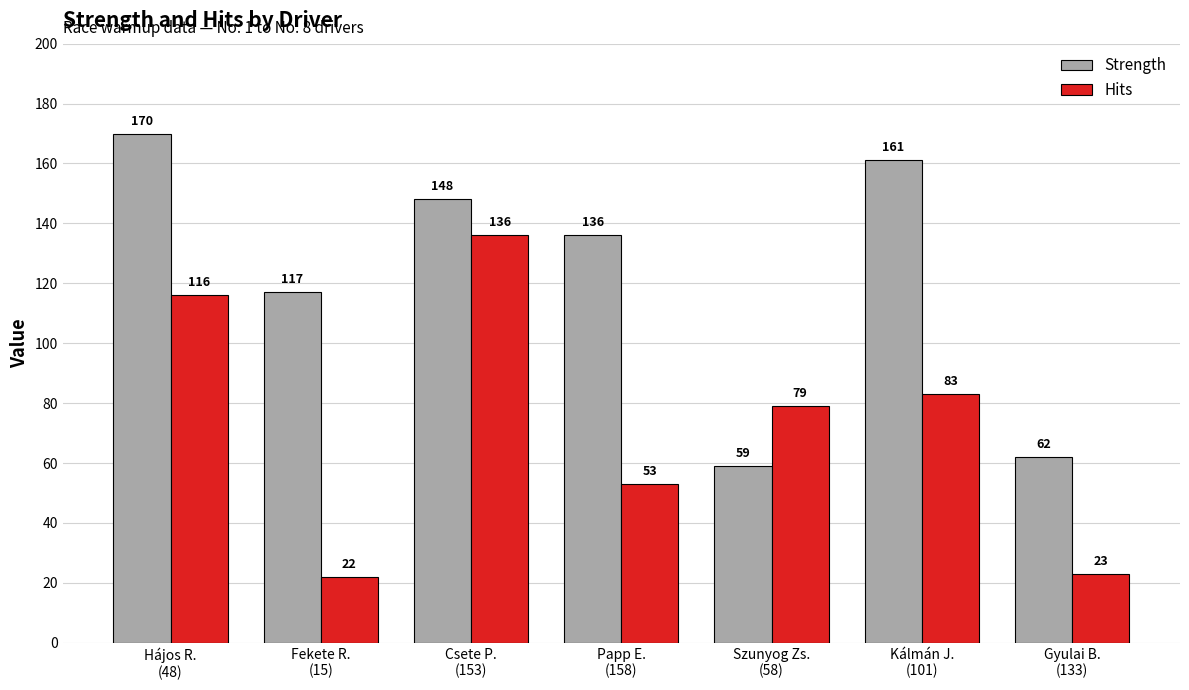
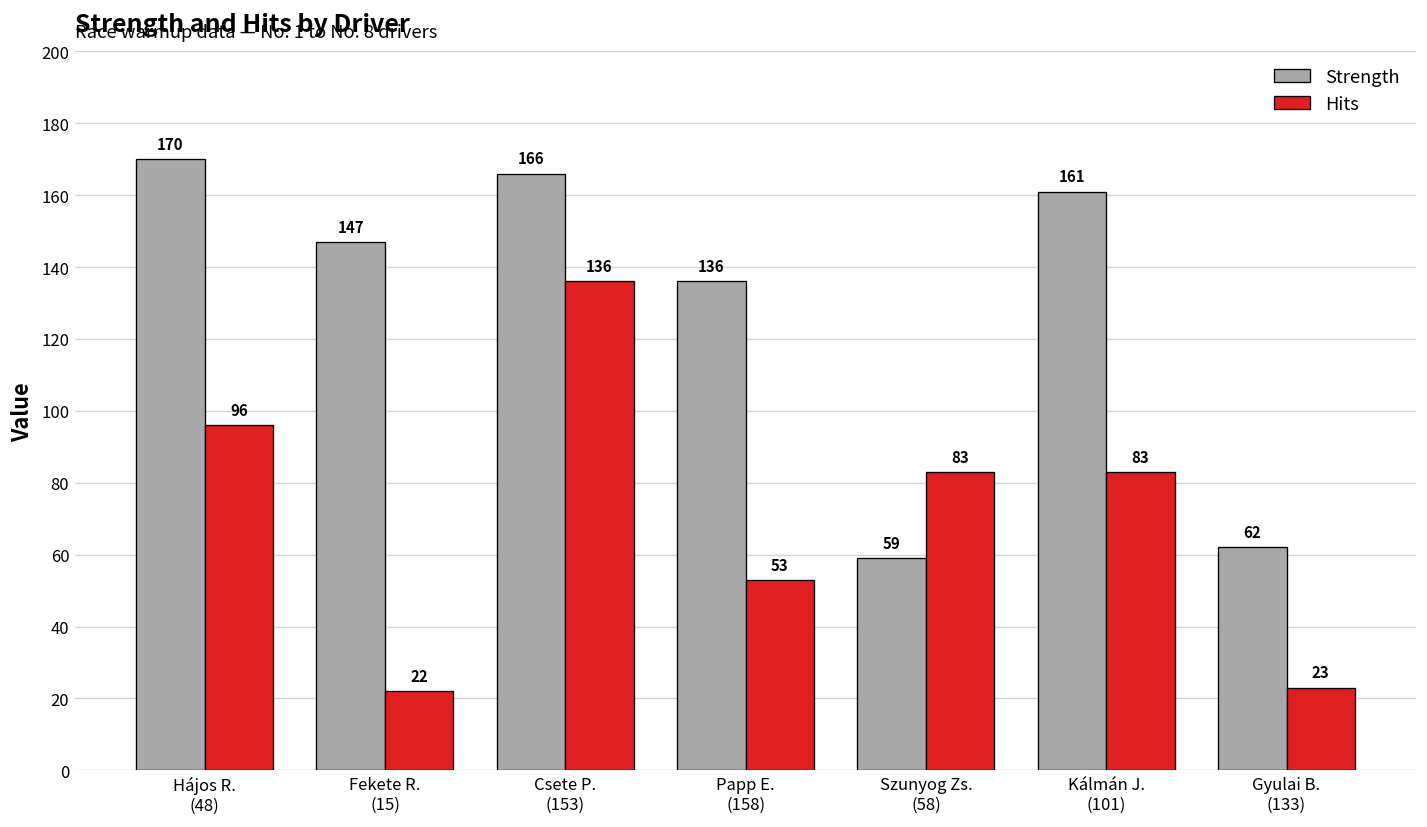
Hits, Hájos R. (48): 116 -> 96
Strength, Fekete R. (15): 117 -> 147
Strength, Csete P. (153): 148 -> 166
Hits, Szunyog Zs. (58): 79 -> 83
